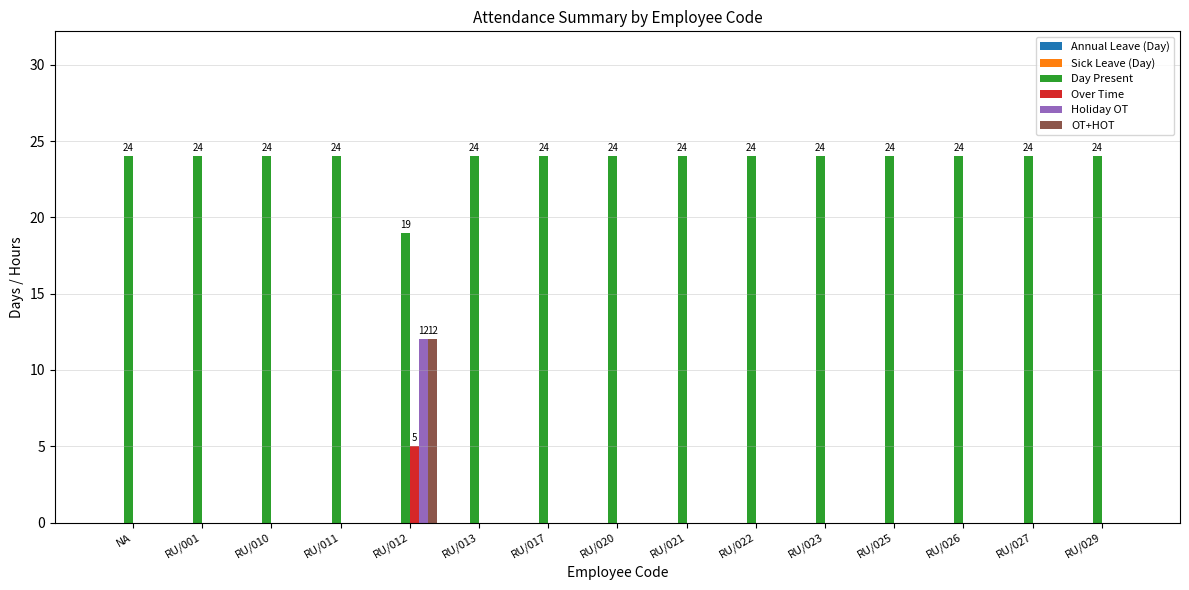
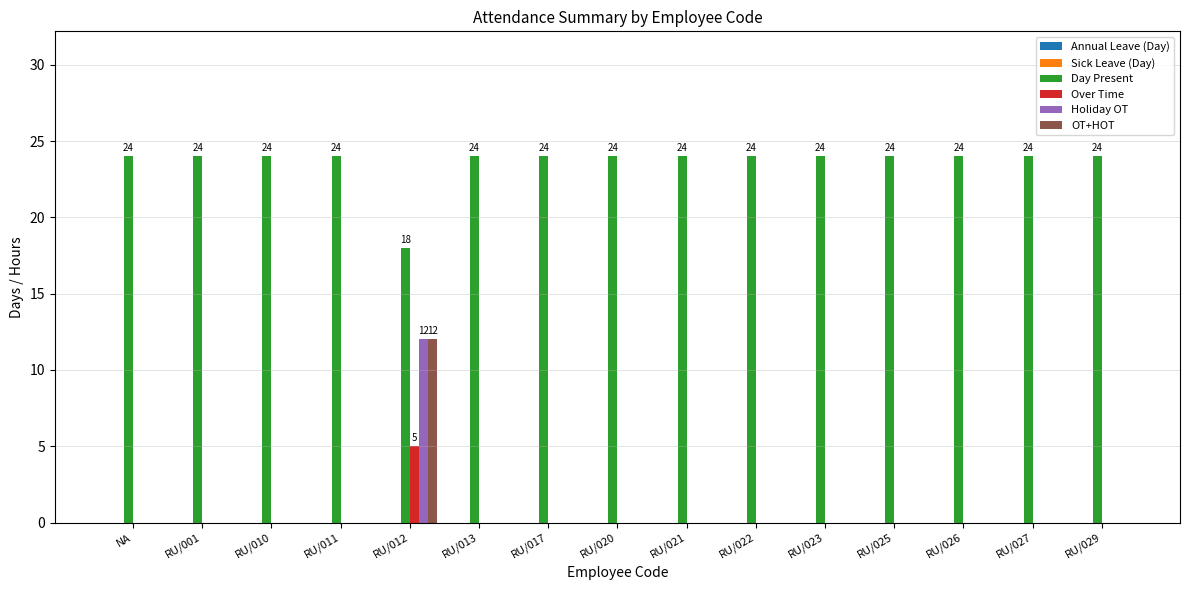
Day Present, RU/012: 19 -> 18
